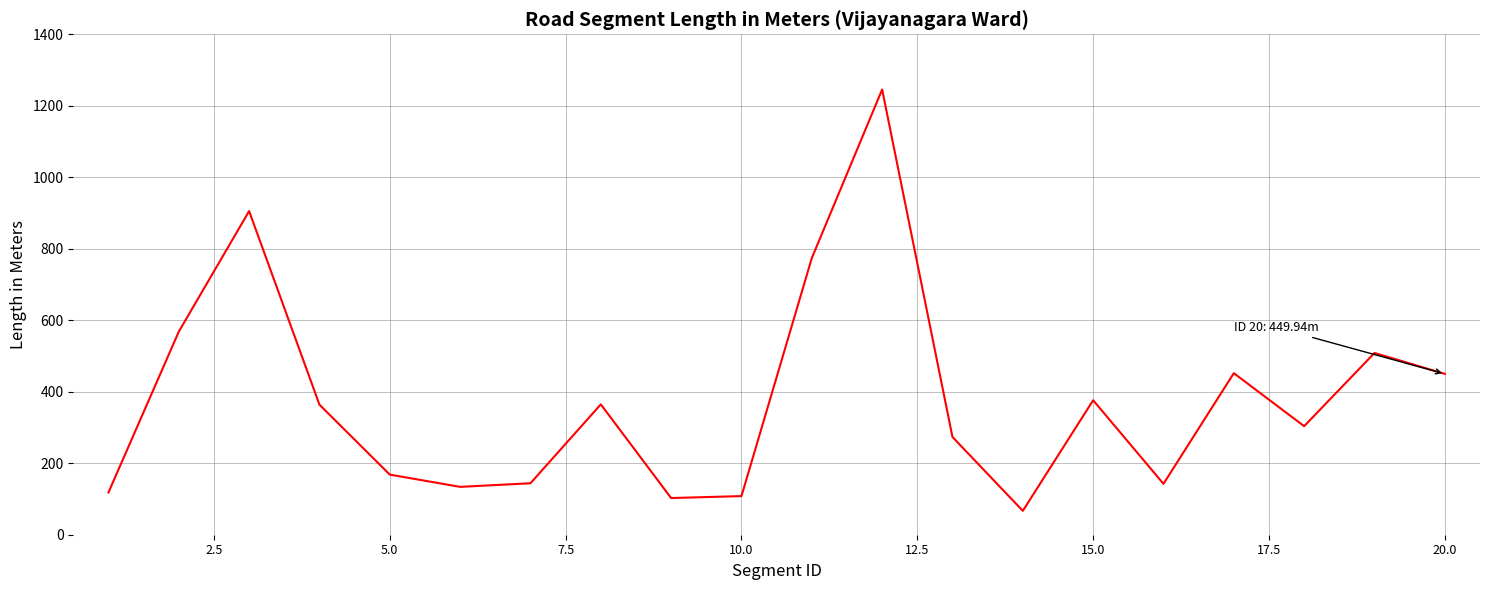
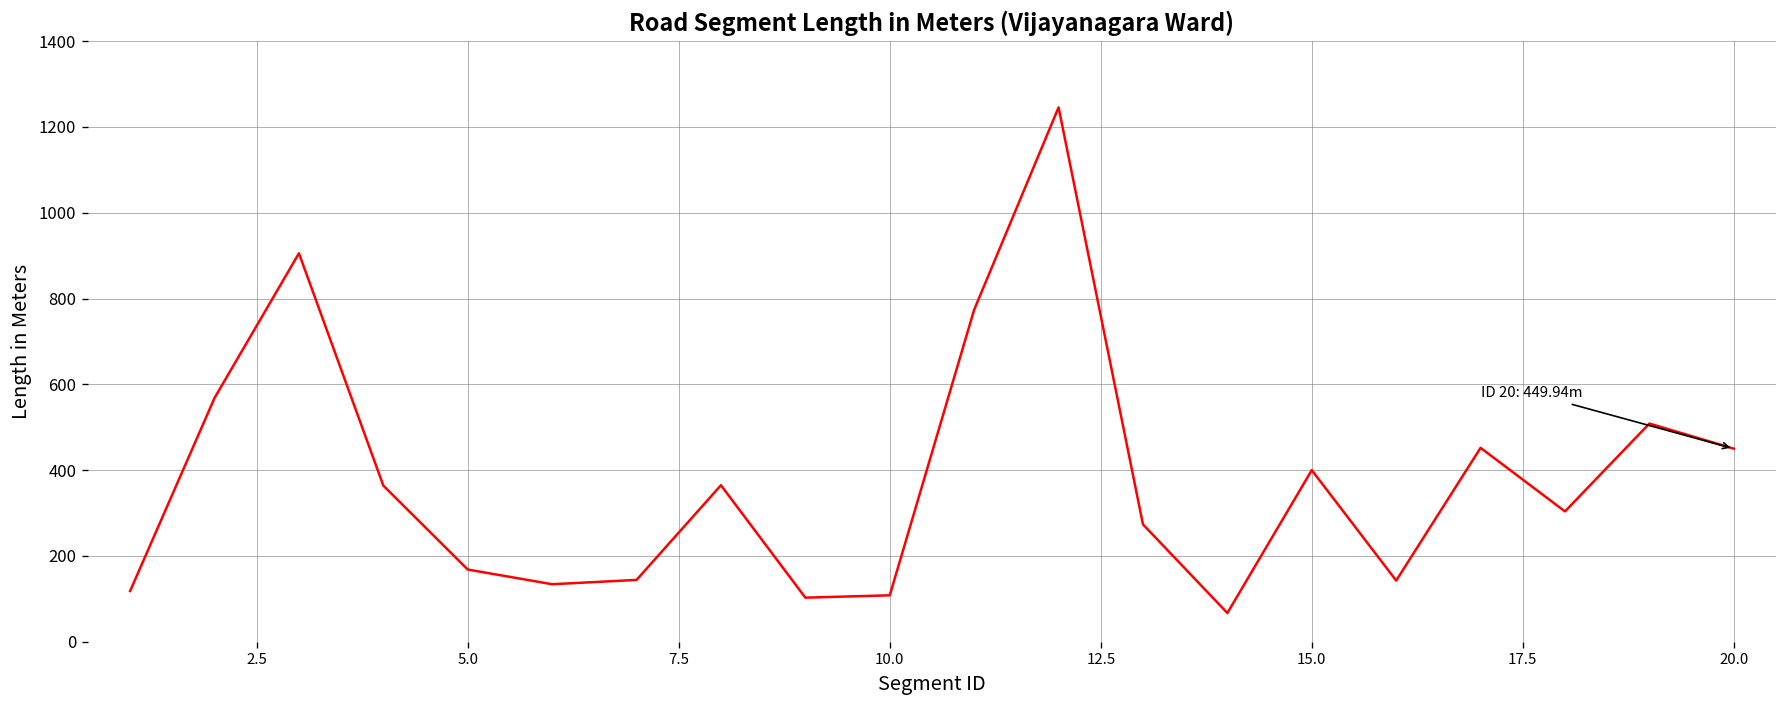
15.0: 380 -> 400
